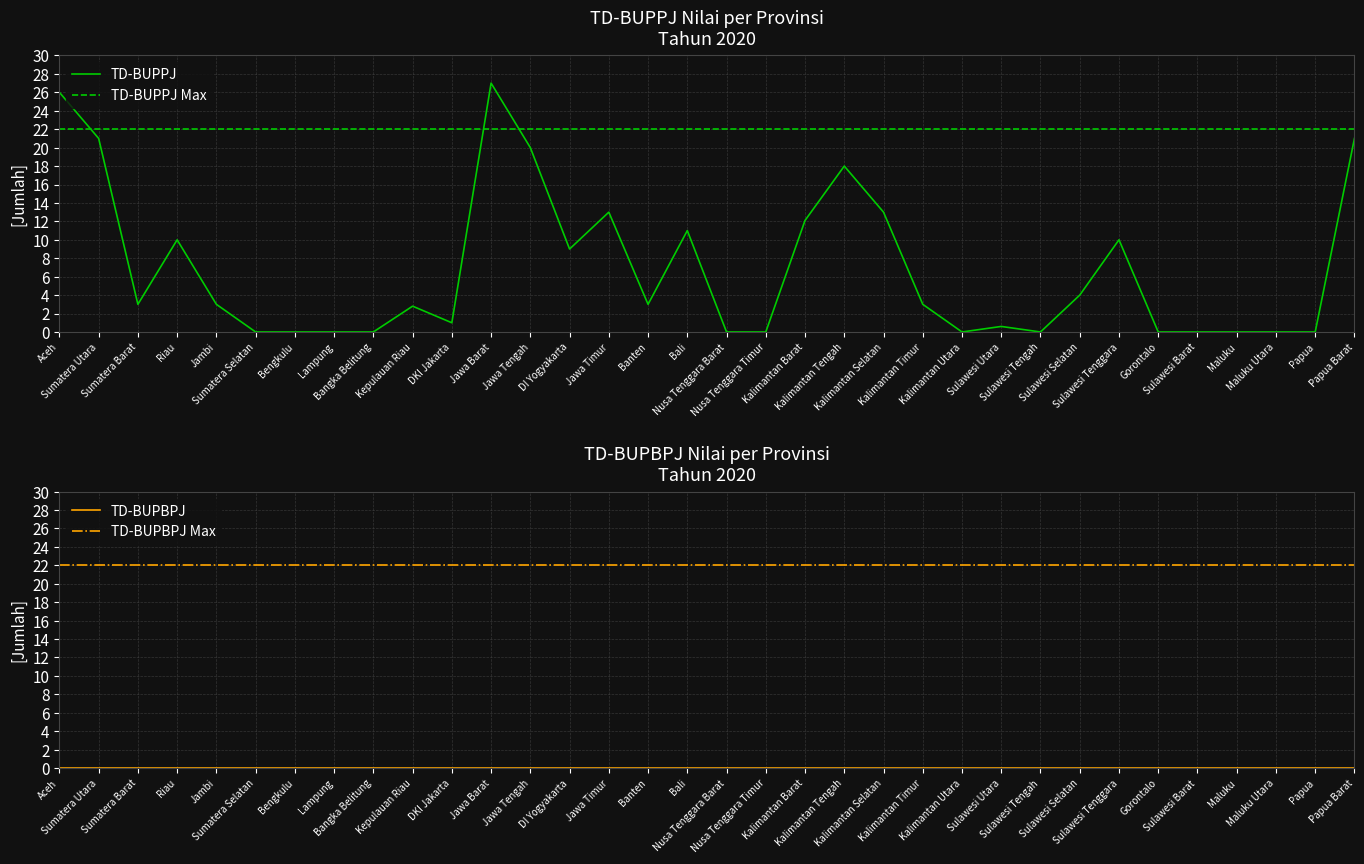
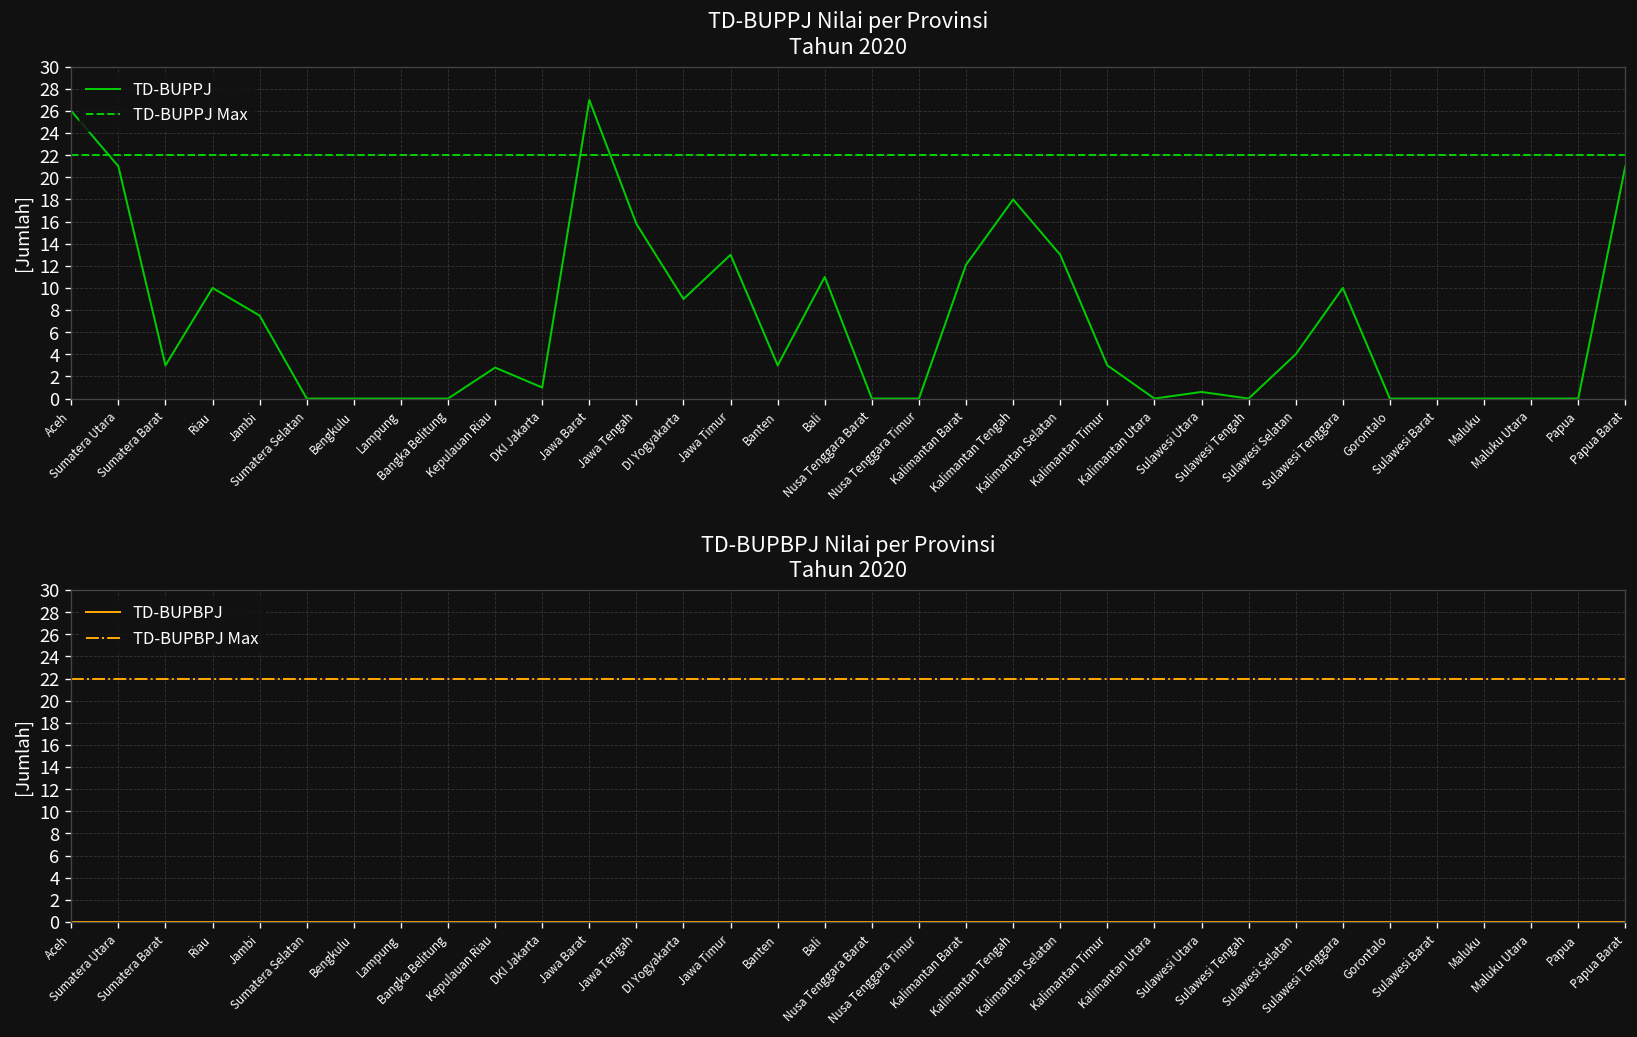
TD-BUPPJ Nilai per Provinsi Tahun 2020, Jambi: 3 -> 8
TD-BUPPJ Nilai per Provinsi Tahun 2020, Jawa Tengah: 20 -> 16
